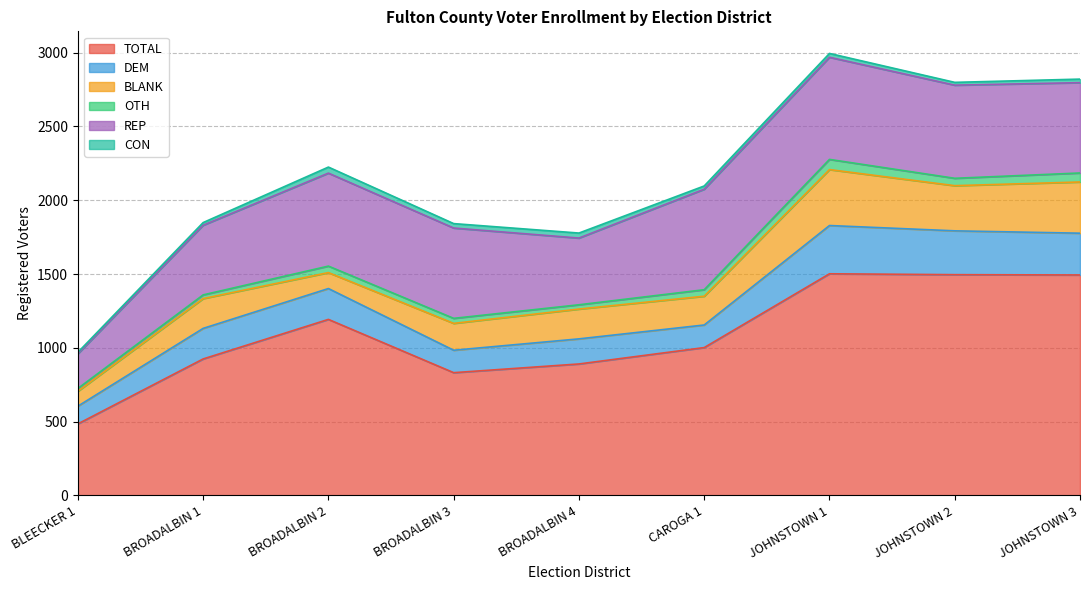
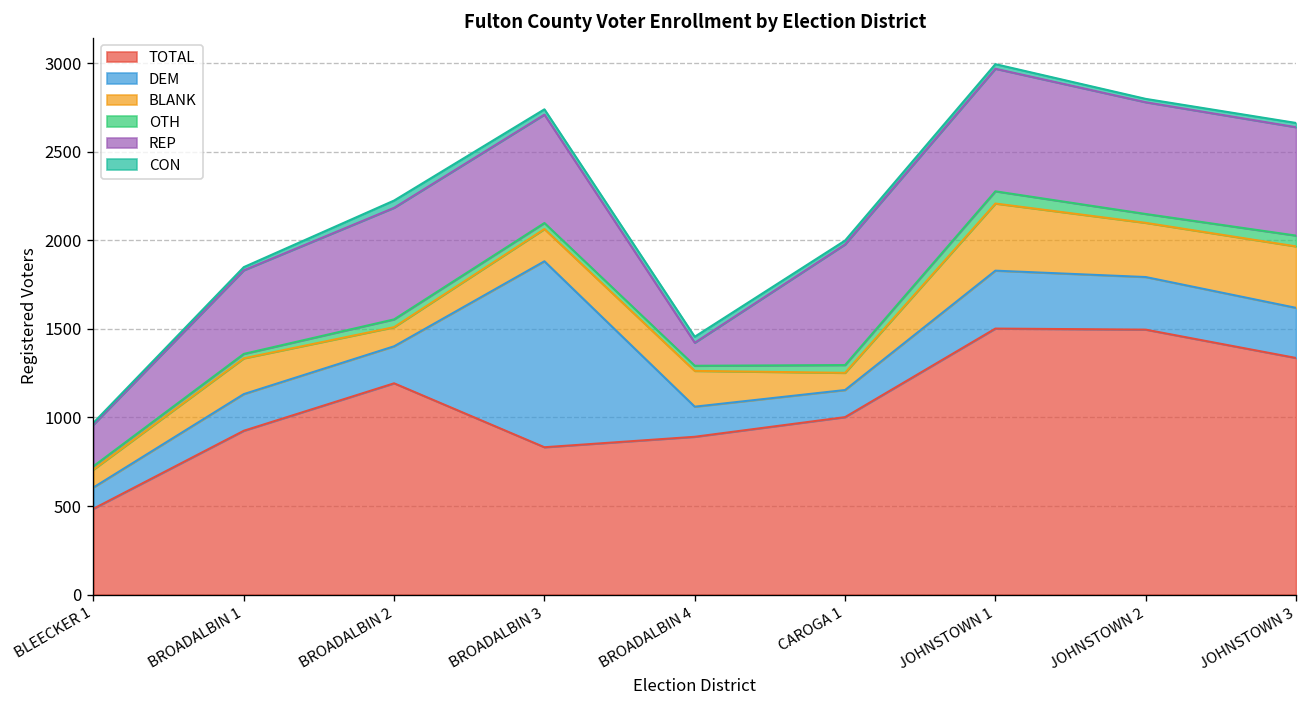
DEM, BROADALBIN 3: 150 -> 1050
REP, BROADALBIN 4: 450 -> 130
BLANK, CAROGA 1: 200 -> 100
TOTAL, JOHNSTOWN 3: 1490 -> 1340
